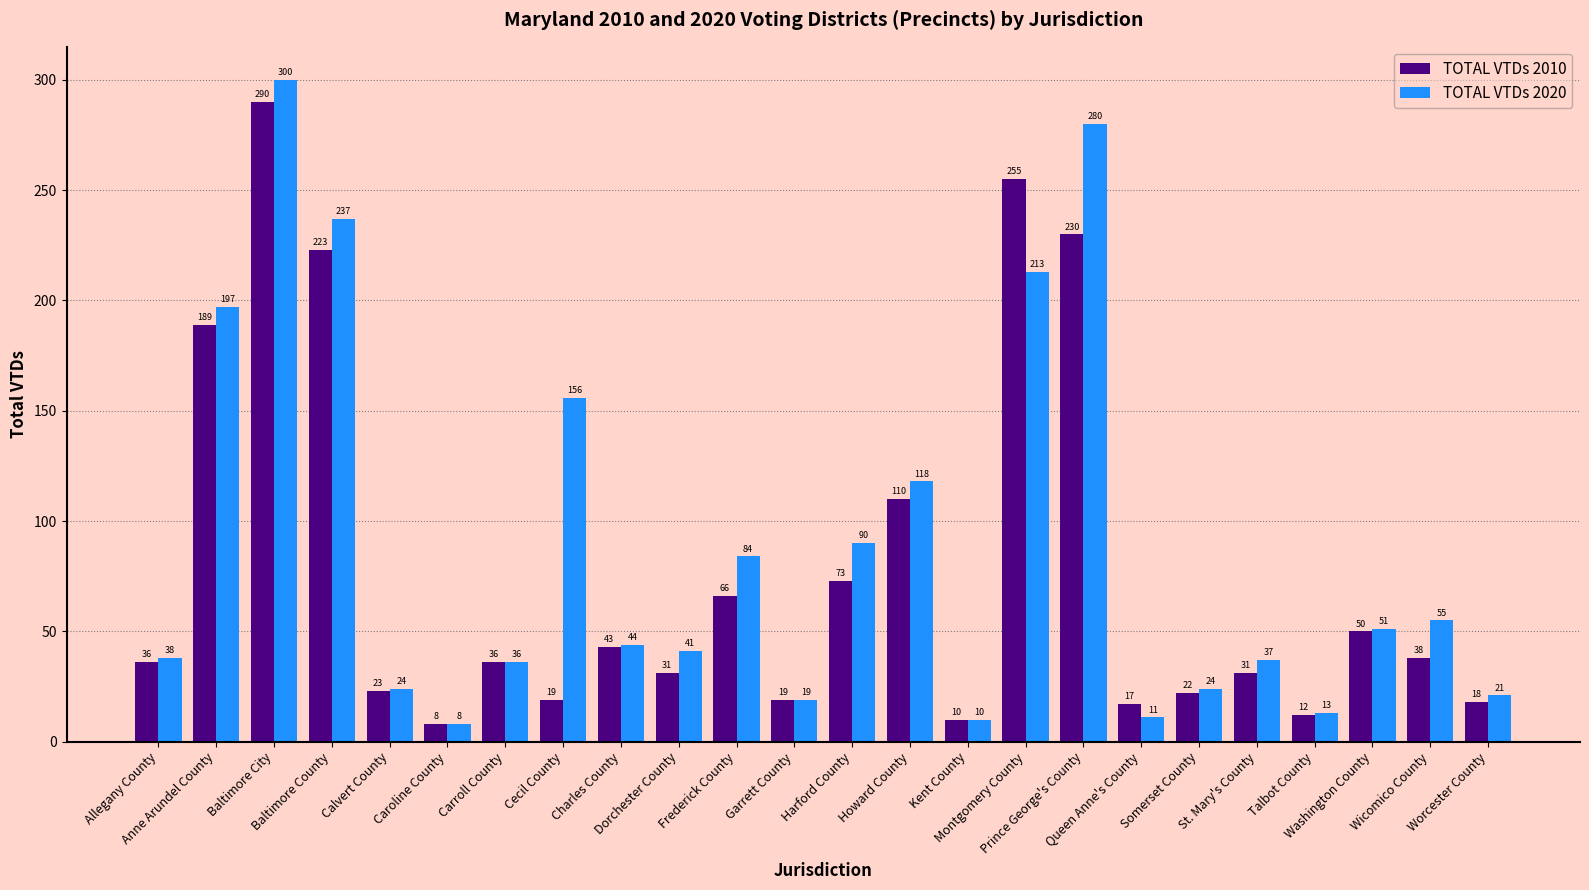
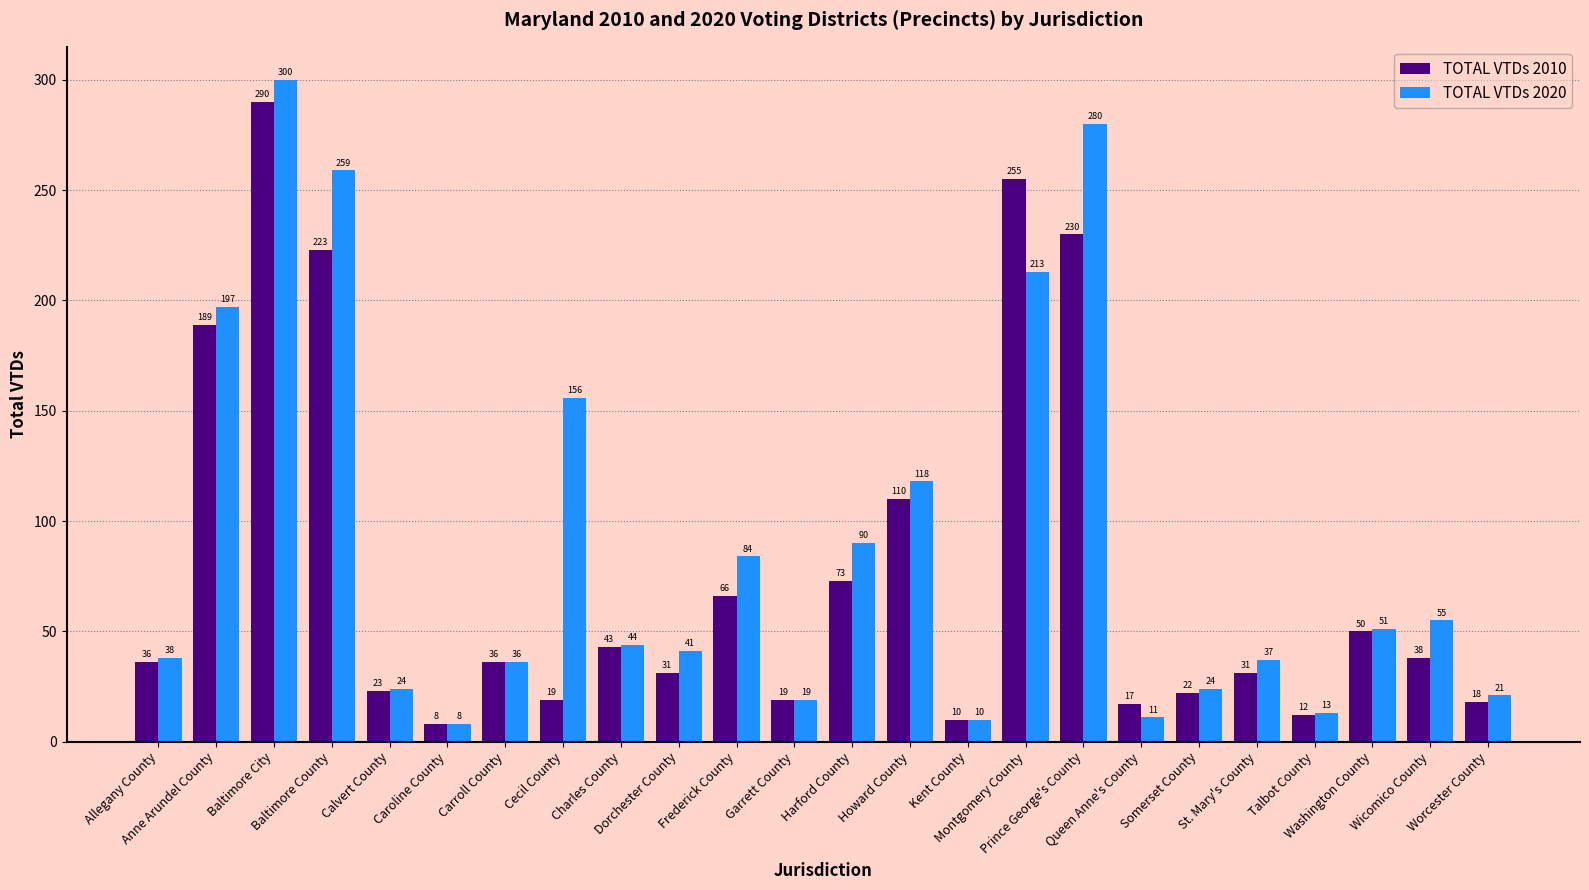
TOTAL VTDs 2020, Baltimore County: 237 -> 259
